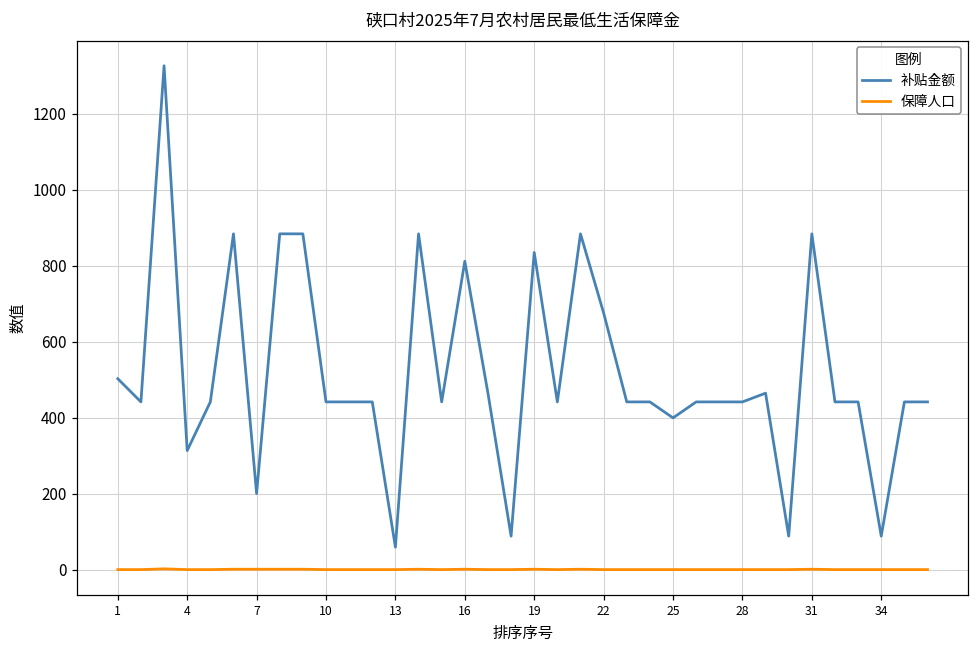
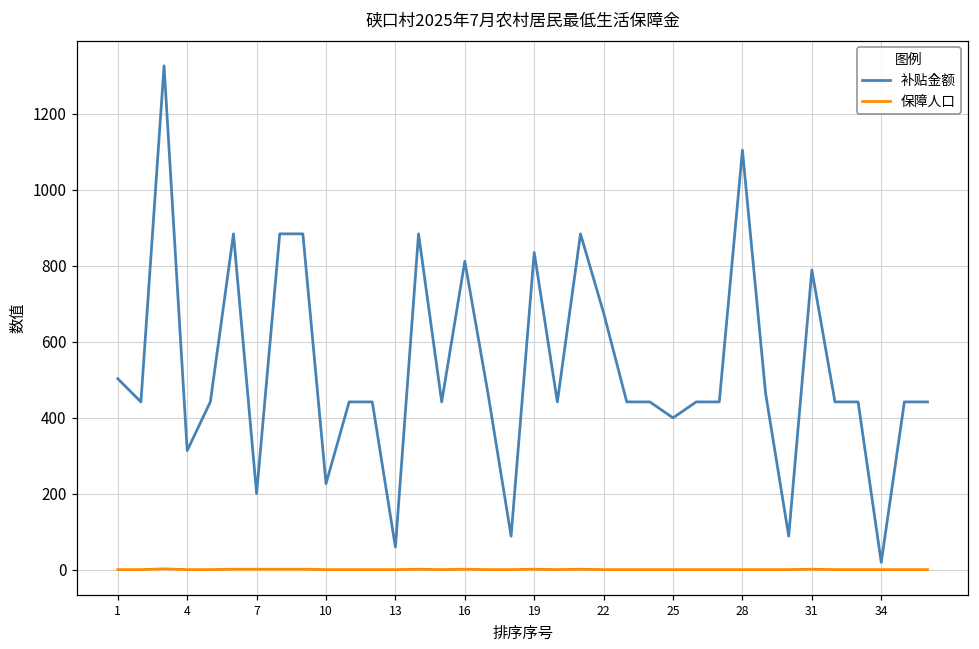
补贴金额, 10: 440 -> 230
补贴金额, 28: 440 -> 1100
补贴金额, 31: 880 -> 790
补贴金额, 34: 90 -> 20
